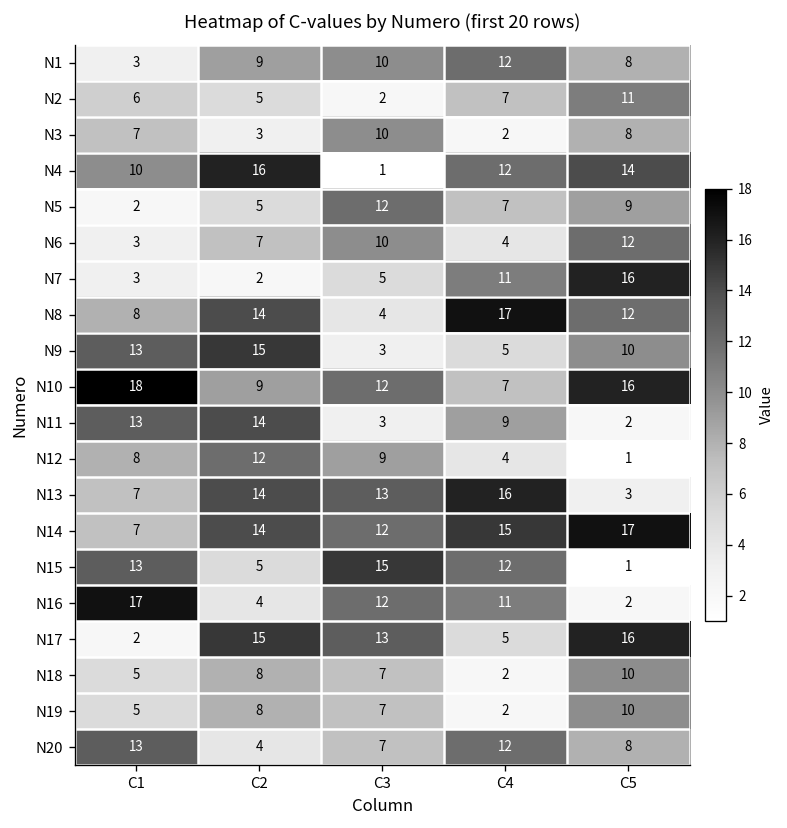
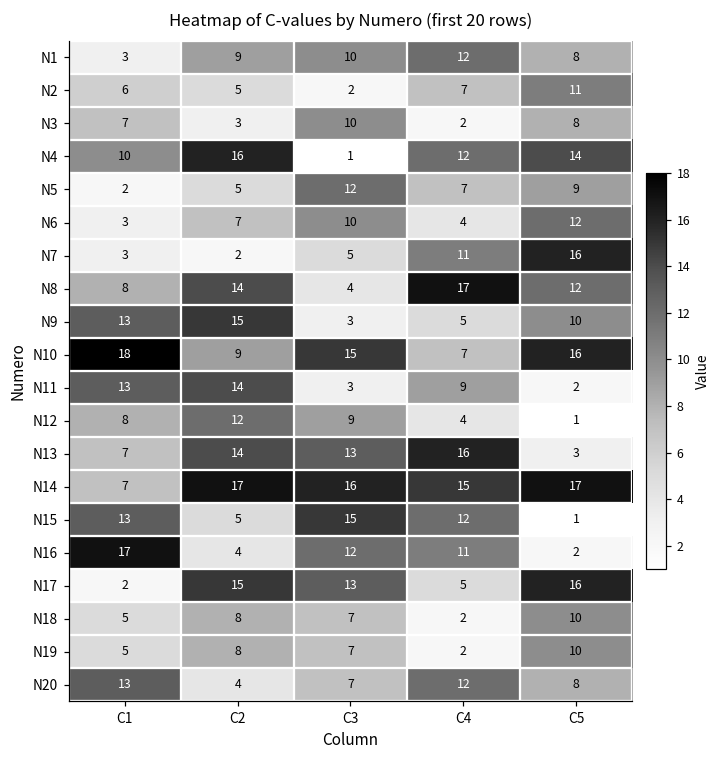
N10, C3: 12 -> 15
N14, C2: 14 -> 17
N14, C3: 12 -> 16
